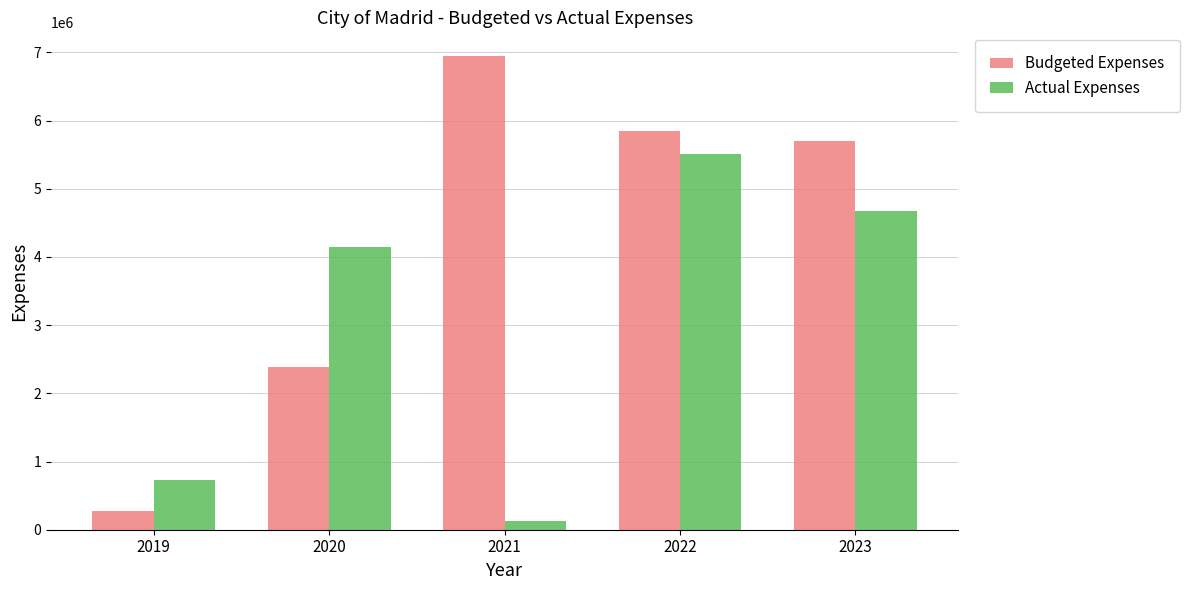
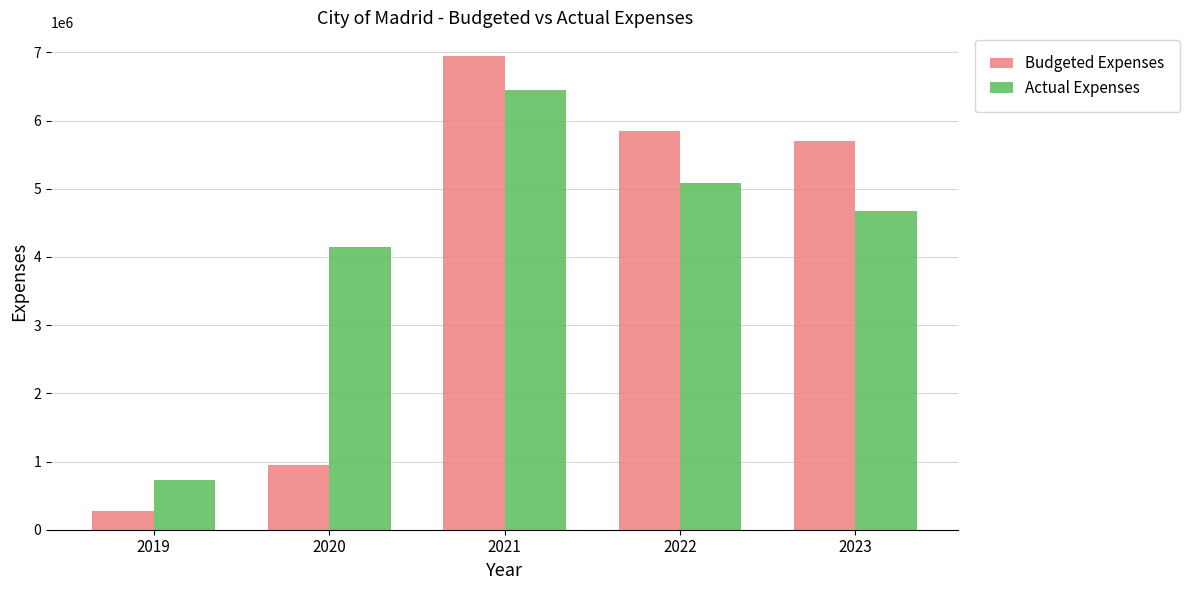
Budgeted Expenses, 2020: 2400000 -> 900000
Actual Expenses, 2021: 100000 -> 6400000
Actual Expenses, 2022: 5500000 -> 5100000
